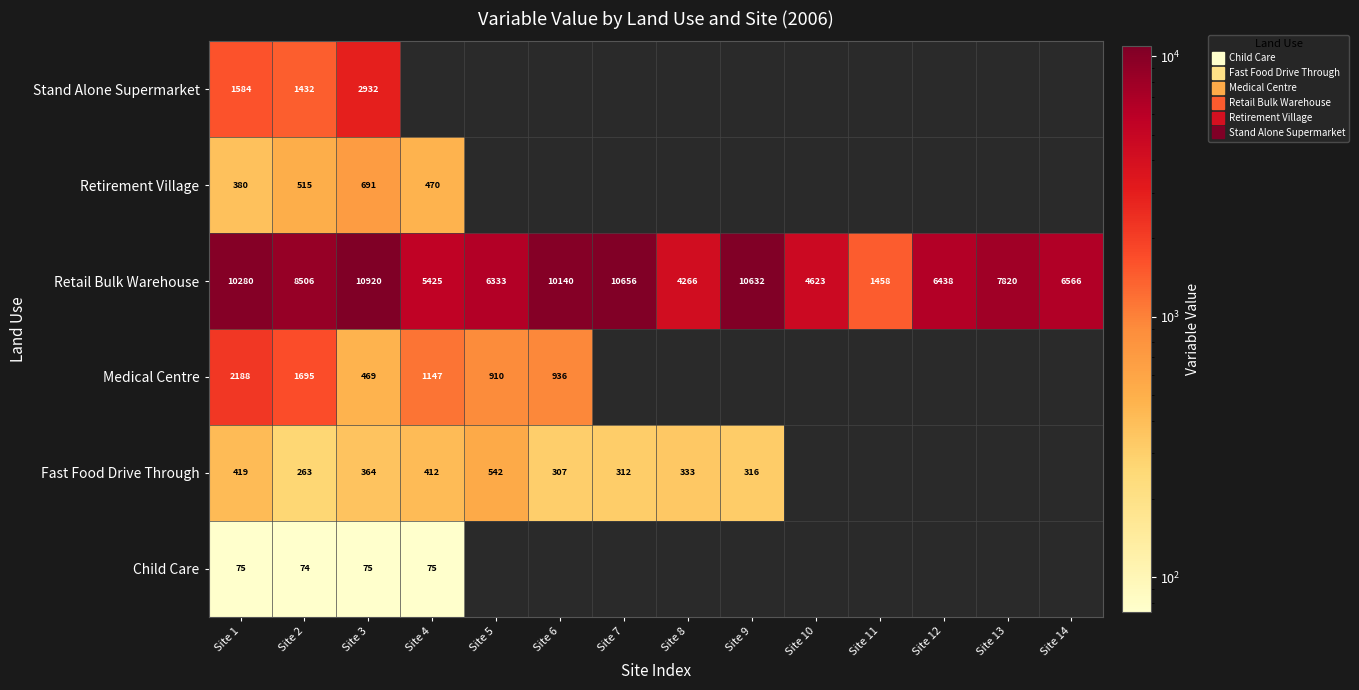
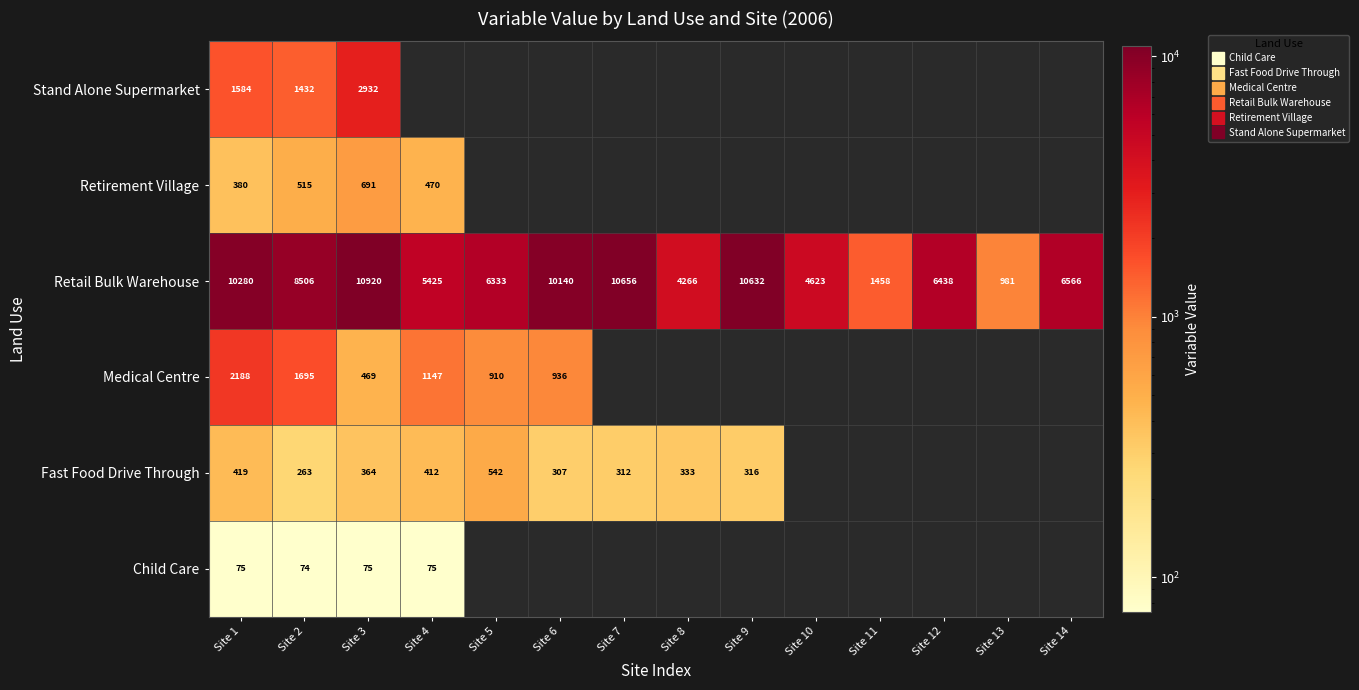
Retail Bulk Warehouse, Site 13: 7820 -> 981
